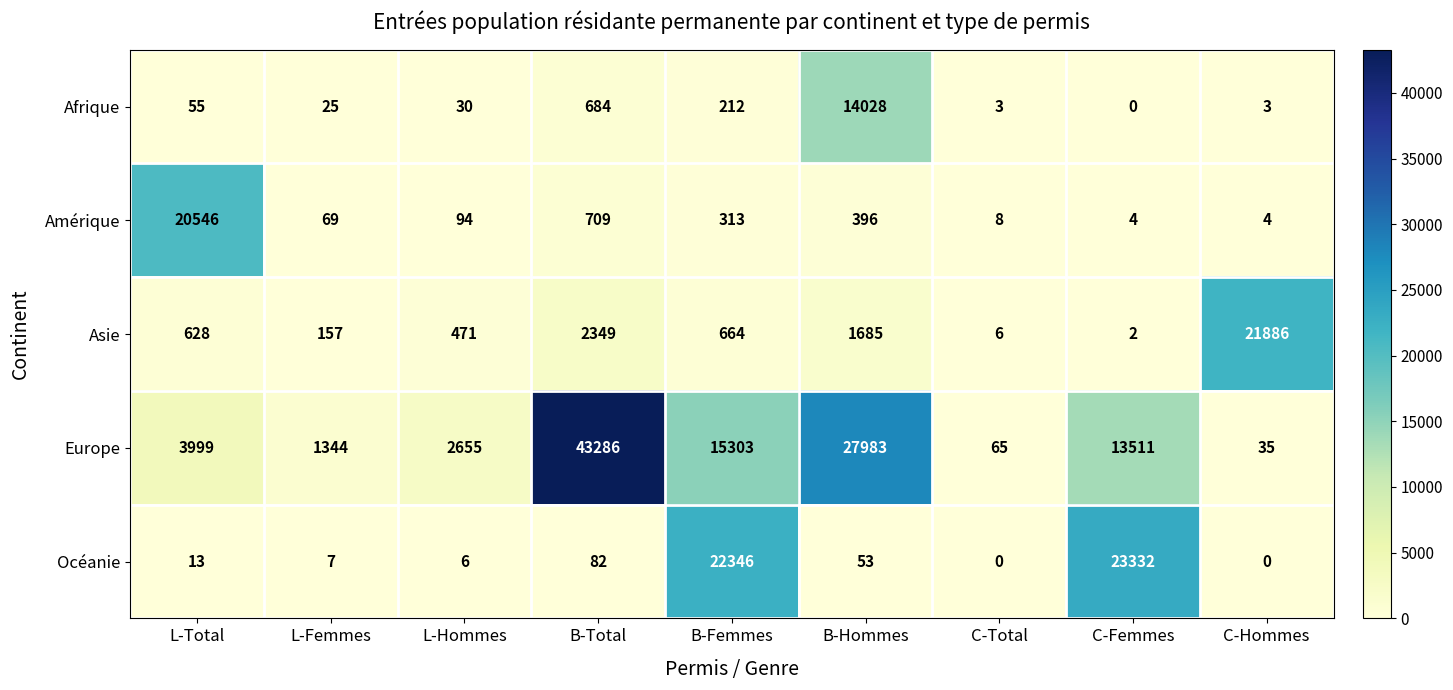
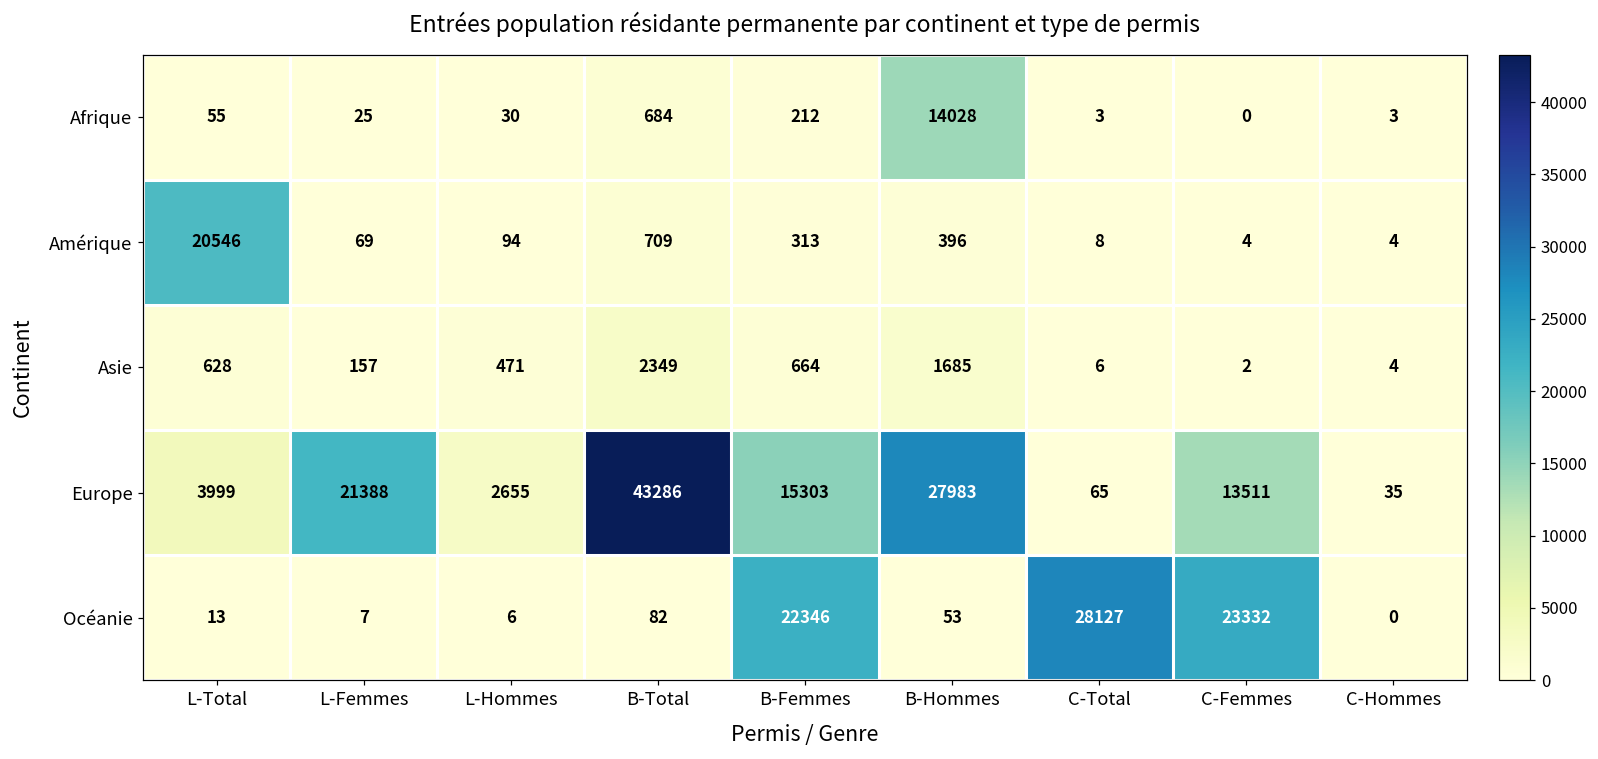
Asie, C-Hommes: 21886 -> 4
Europe, L-Femmes: 1344 -> 21388
Océanie, C-Total: 0 -> 28127
